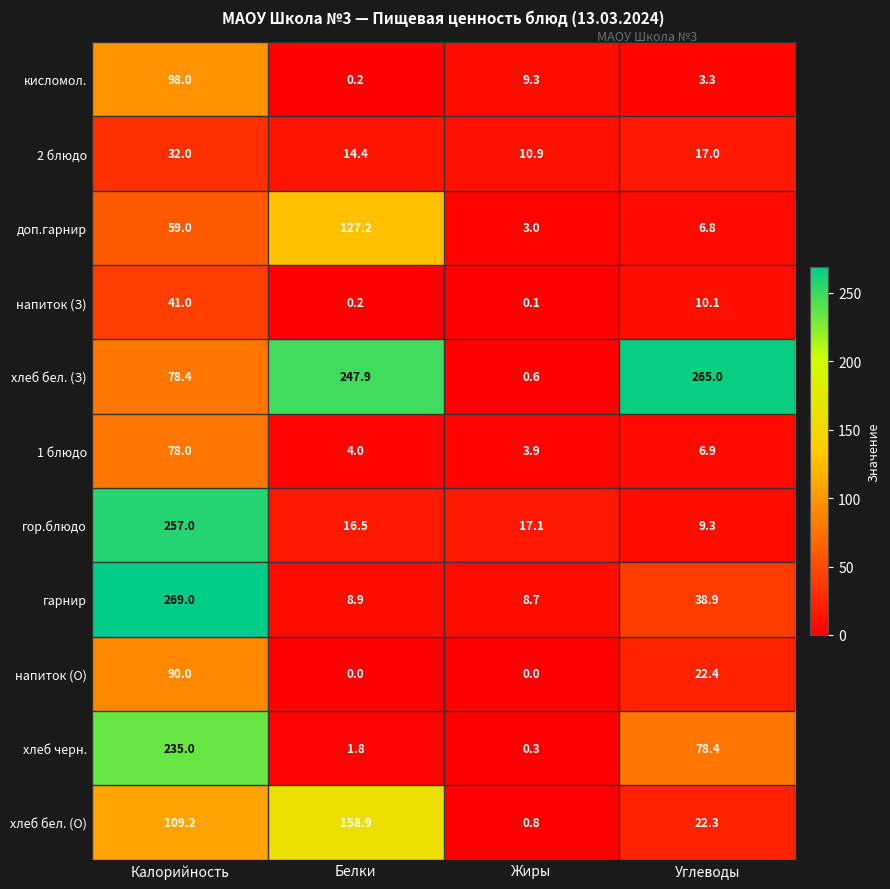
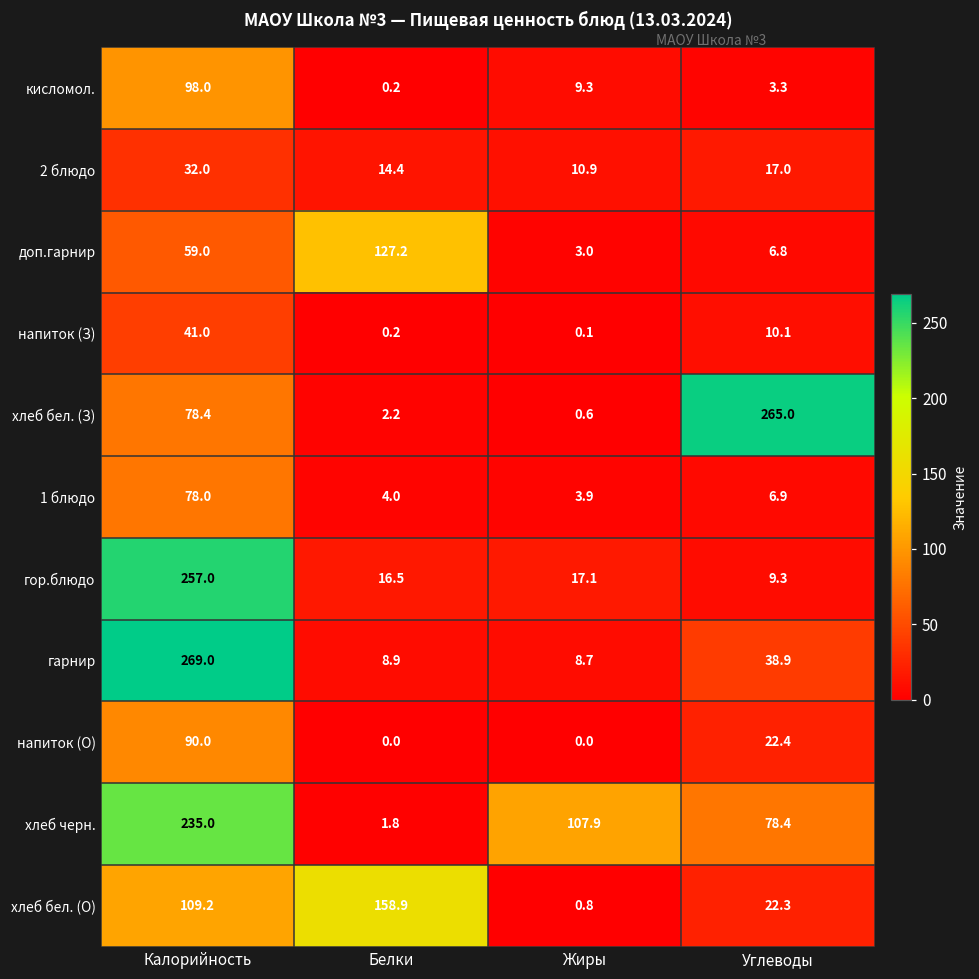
хлеб бел. (З), Белки: 247.9 -> 2.2
хлеб черн., Жиры: 0.3 -> 107.9
